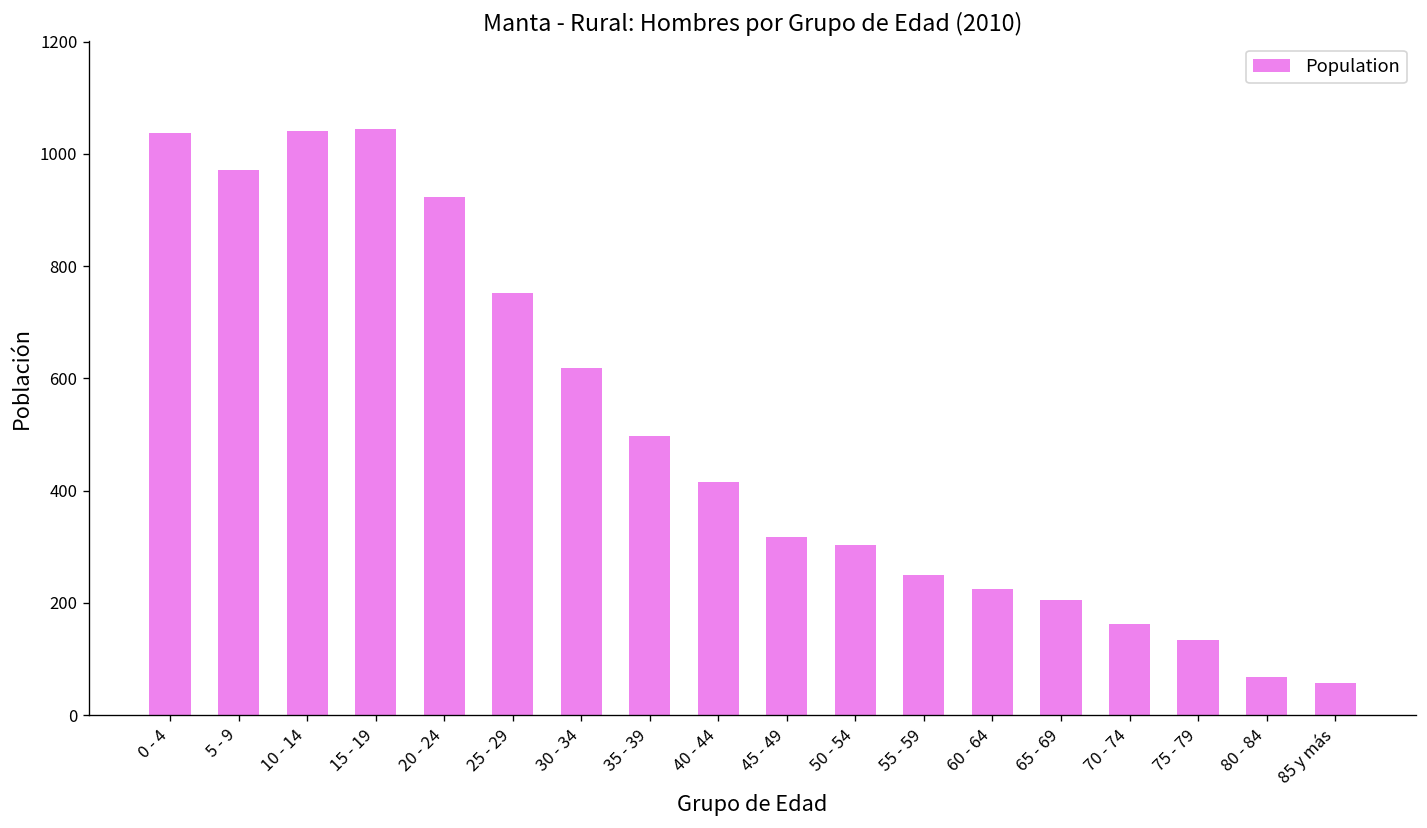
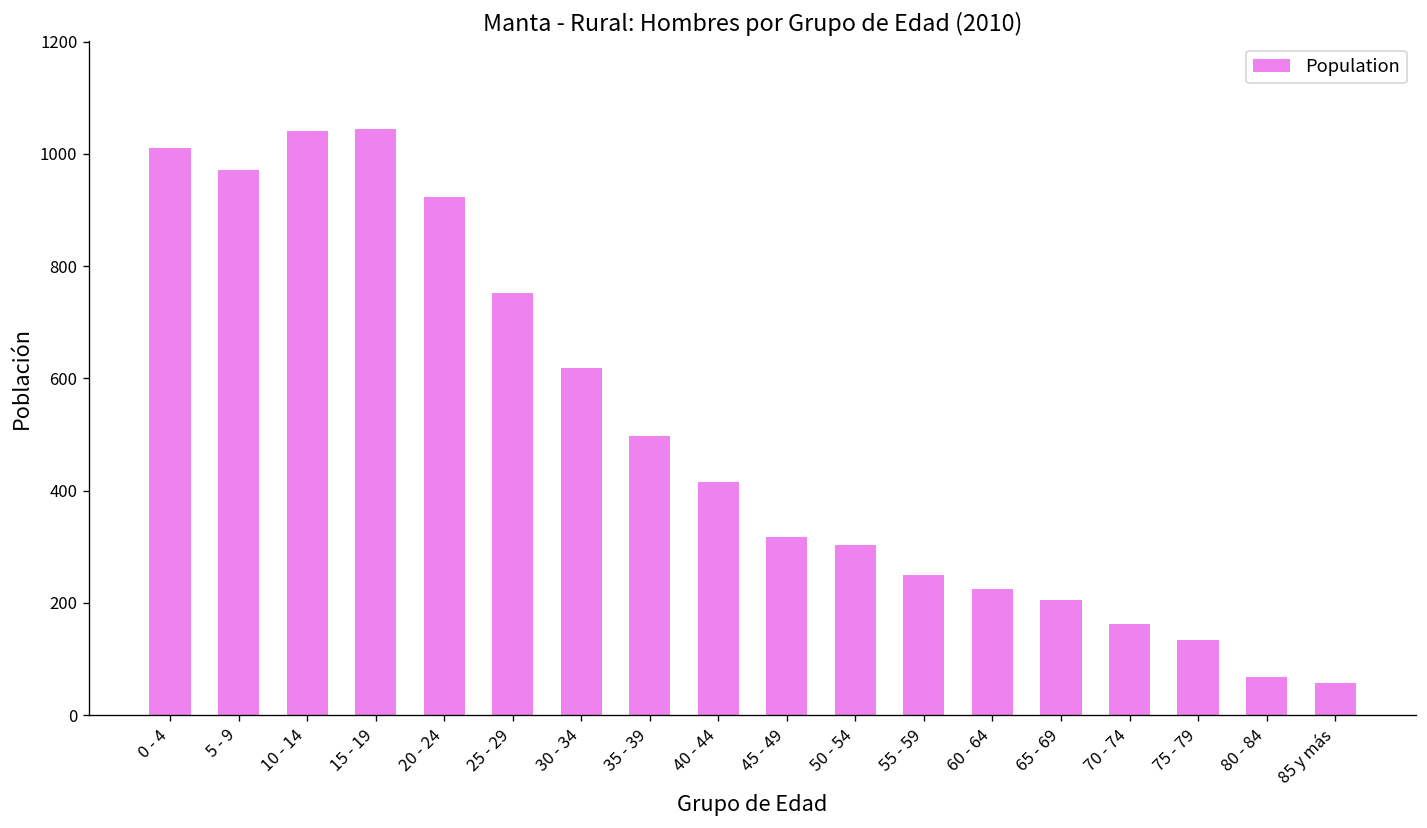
0 - 4: 1040 -> 1010
